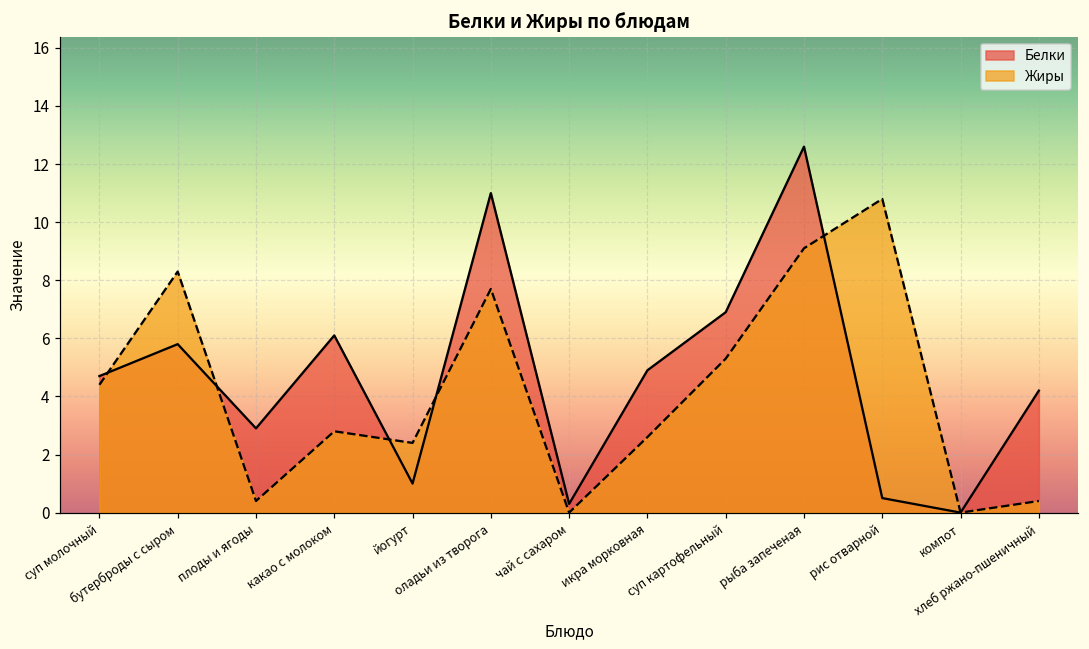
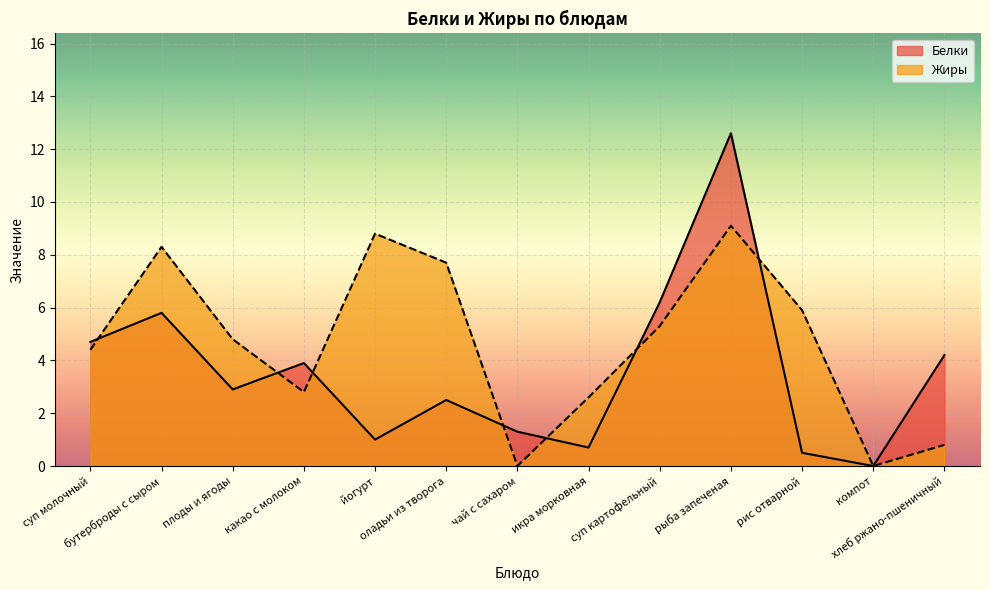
Жиры, плоды и ягоды: 0.4 -> 4.8
Белки, какао с молоком: 6.1 -> 3.9
Жиры, йогурт: 2.4 -> 8.8
Белки, оладьи из творога: 11.0 -> 2.5
Белки, чай с сахаром: 0.3 -> 1.3
Белки, икра морковная: 4.9 -> 0.7
Белки, суп картофельный: 6.9 -> 6.2
Жиры, рис отварной: 10.8 -> 5.9
Жиры, хлеб ржано-пшеничный: 0.4 -> 0.8
